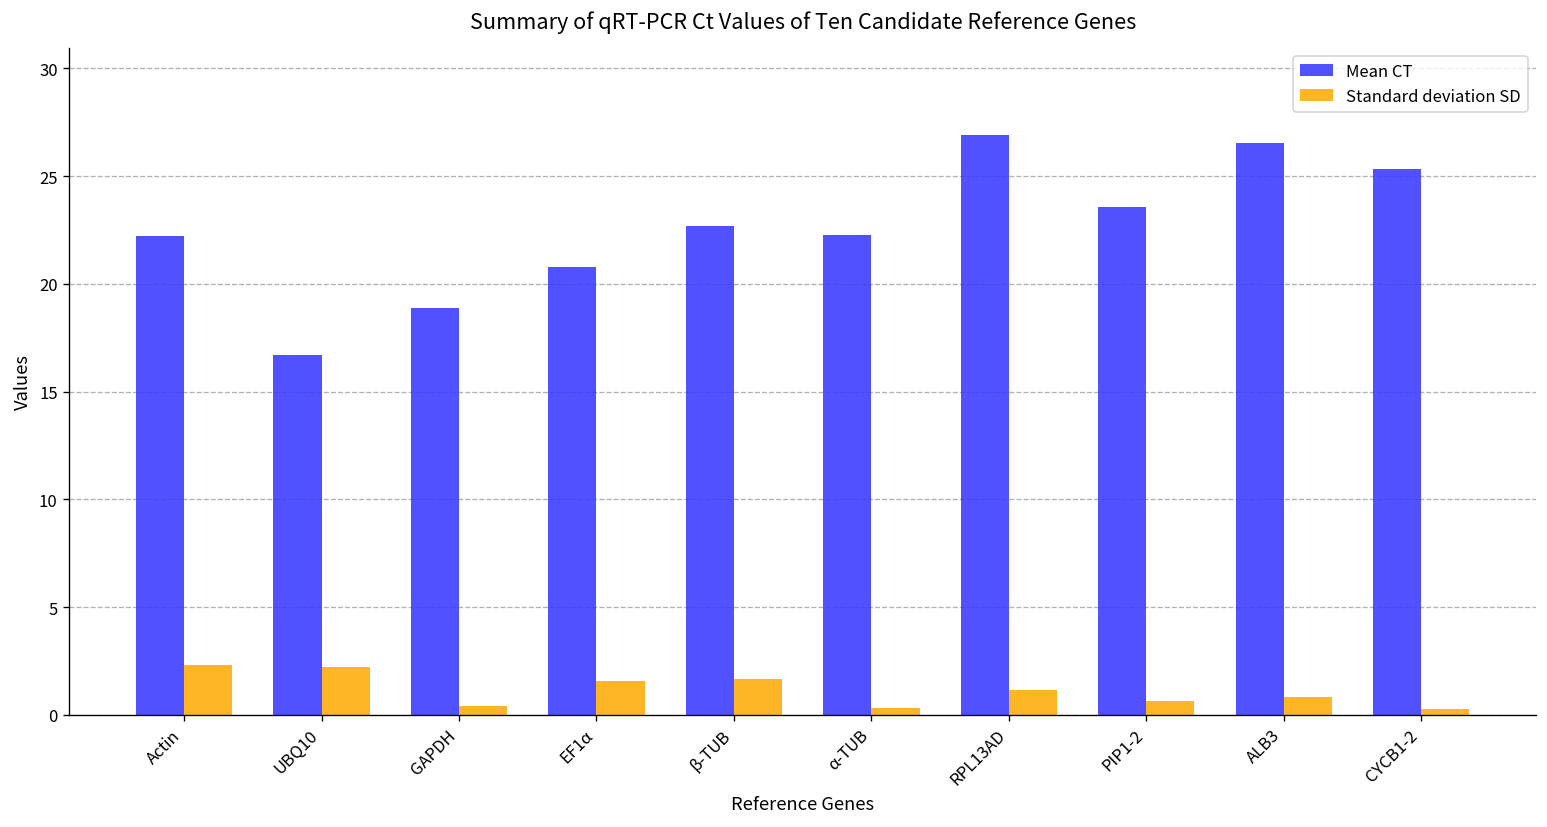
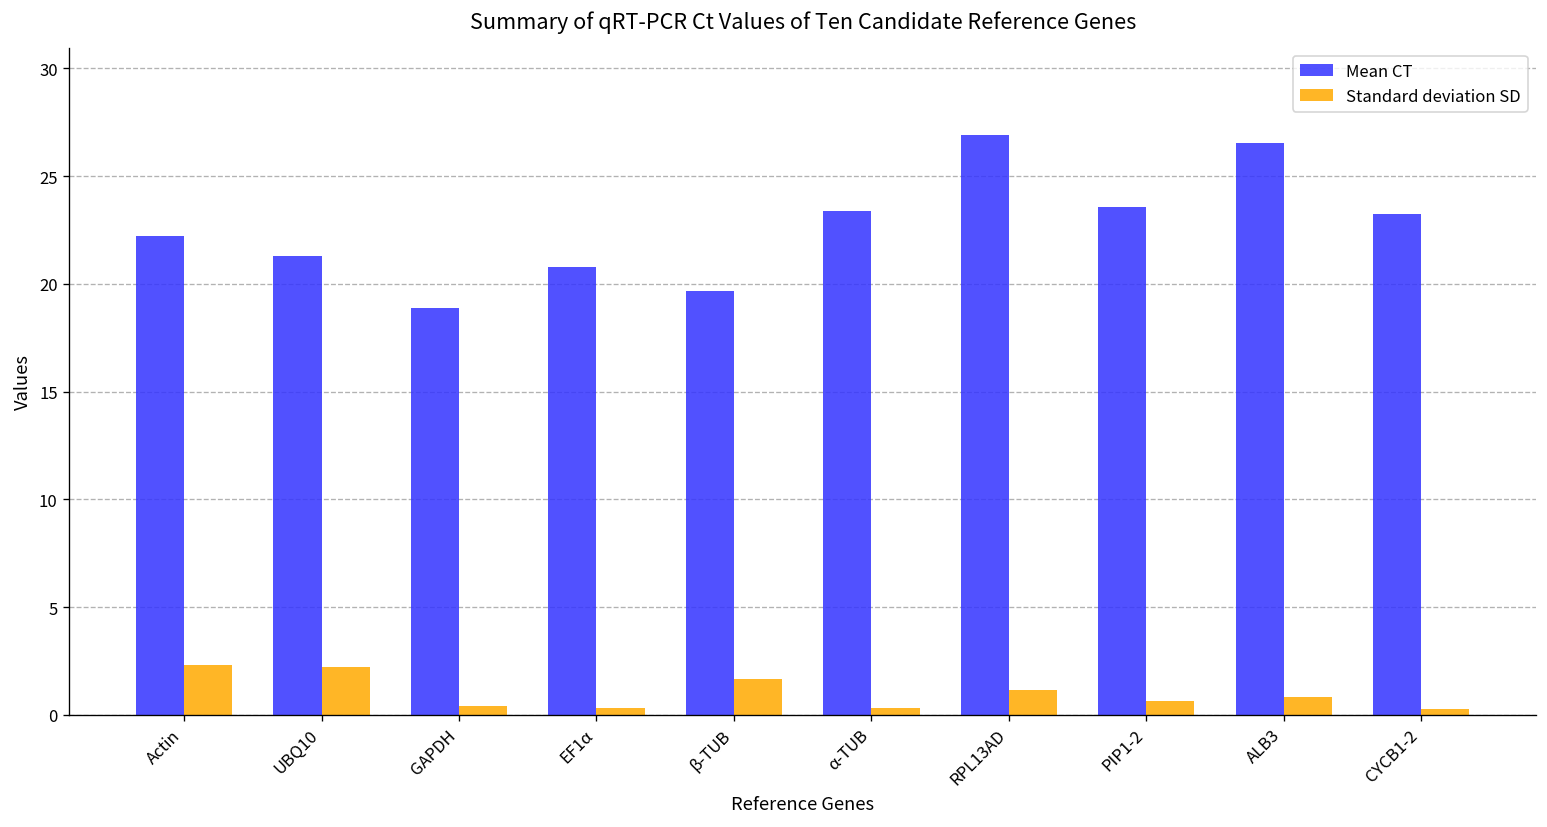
Mean CT, UBQ10: 16.7 -> 21.3
Standard deviation SD, EF1α: 1.6 -> 0.3
Mean CT, β-TUB: 22.7 -> 19.7
Mean CT, α-TUB: 22.3 -> 23.4
Mean CT, CYCB1-2: 25.3 -> 23.2
